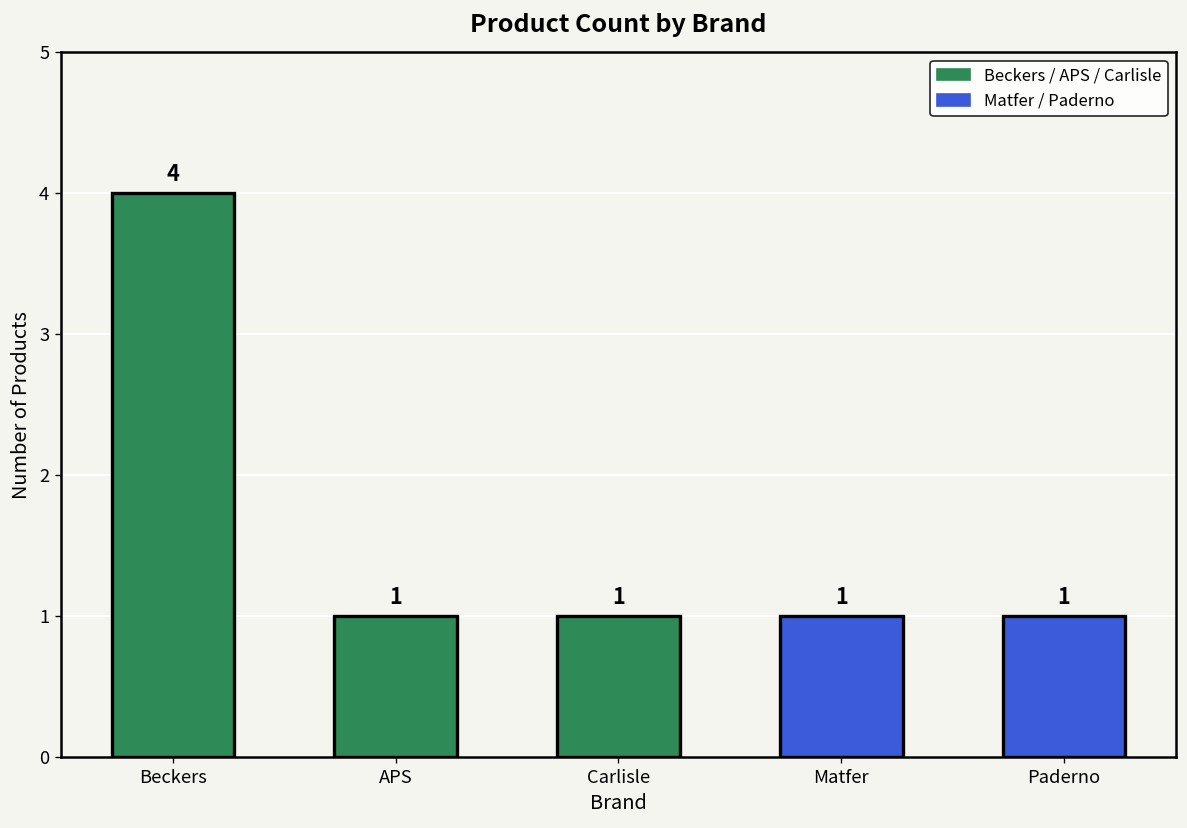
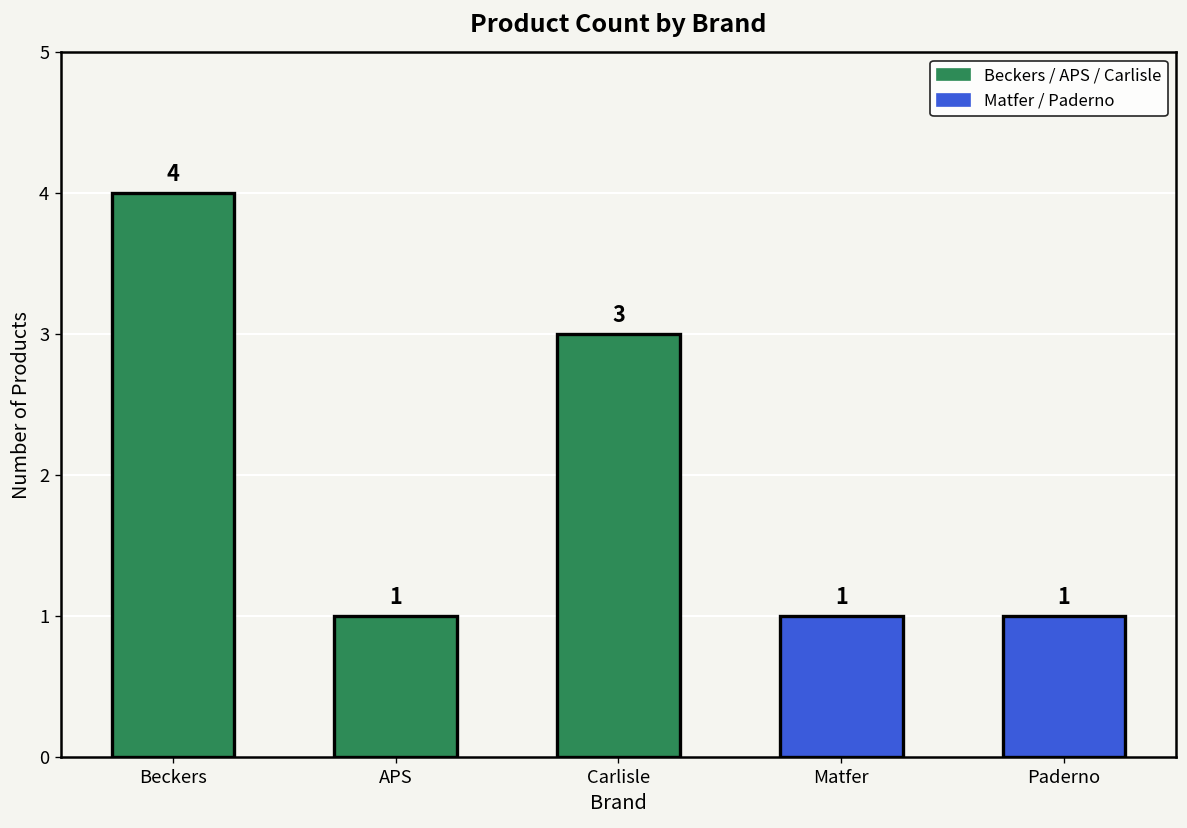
Carlisle: 1 -> 3
